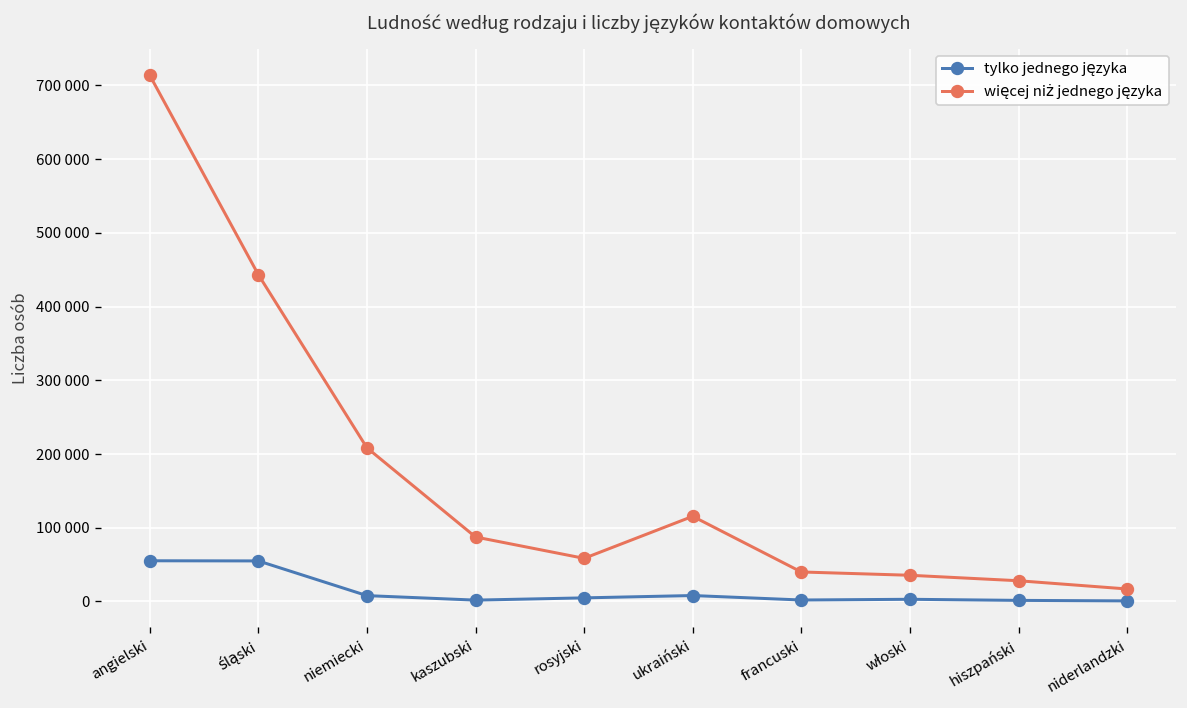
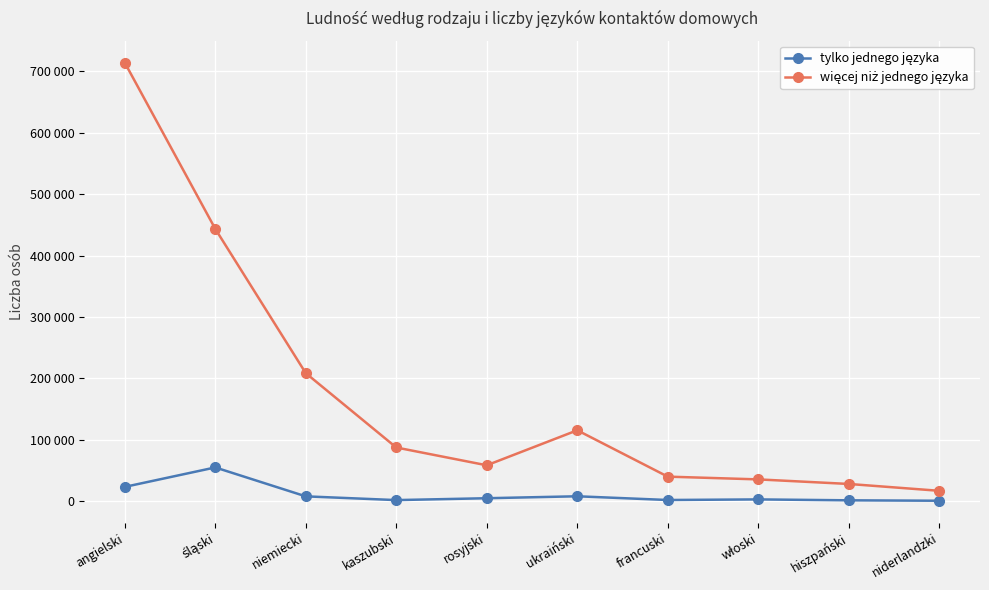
tylko jednego języka, angielski: 60000 -> 20000
